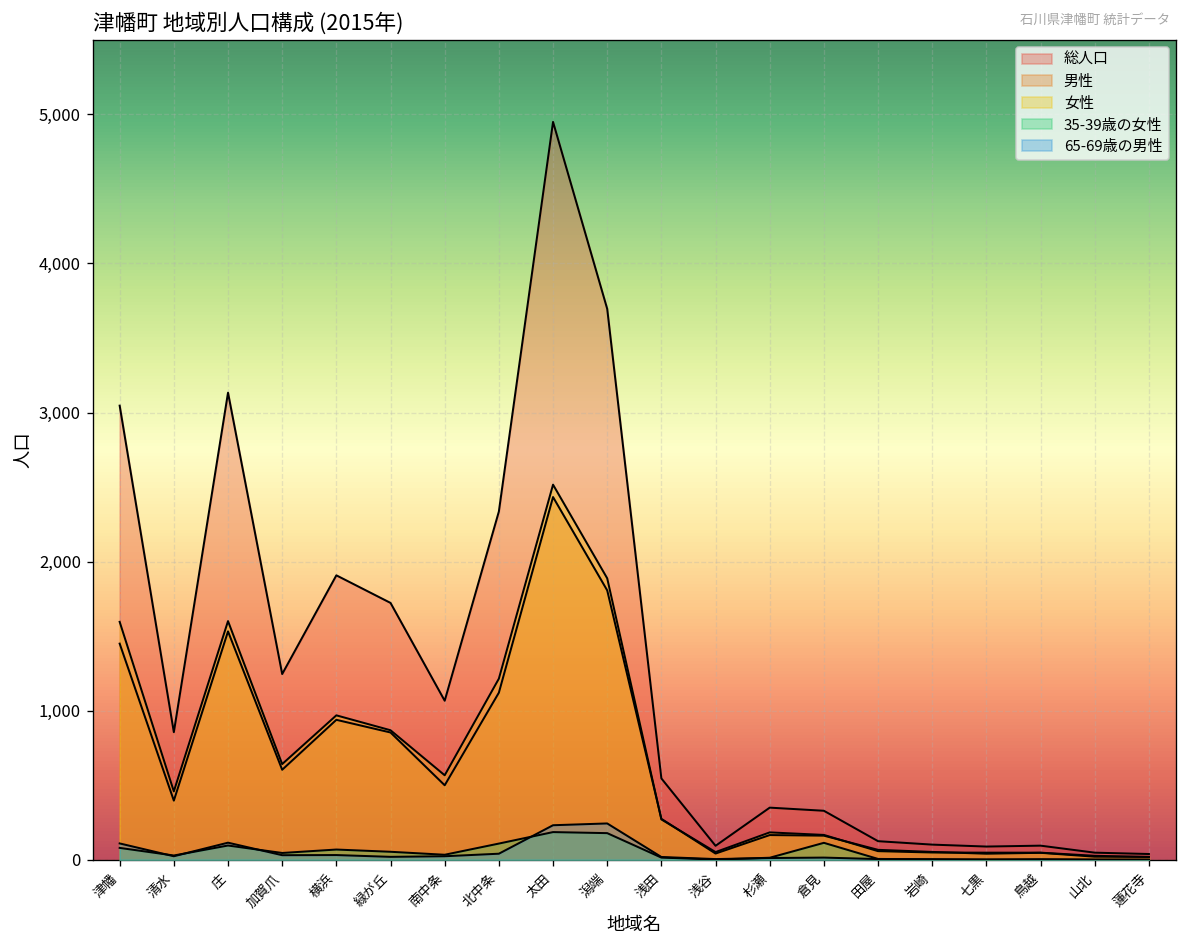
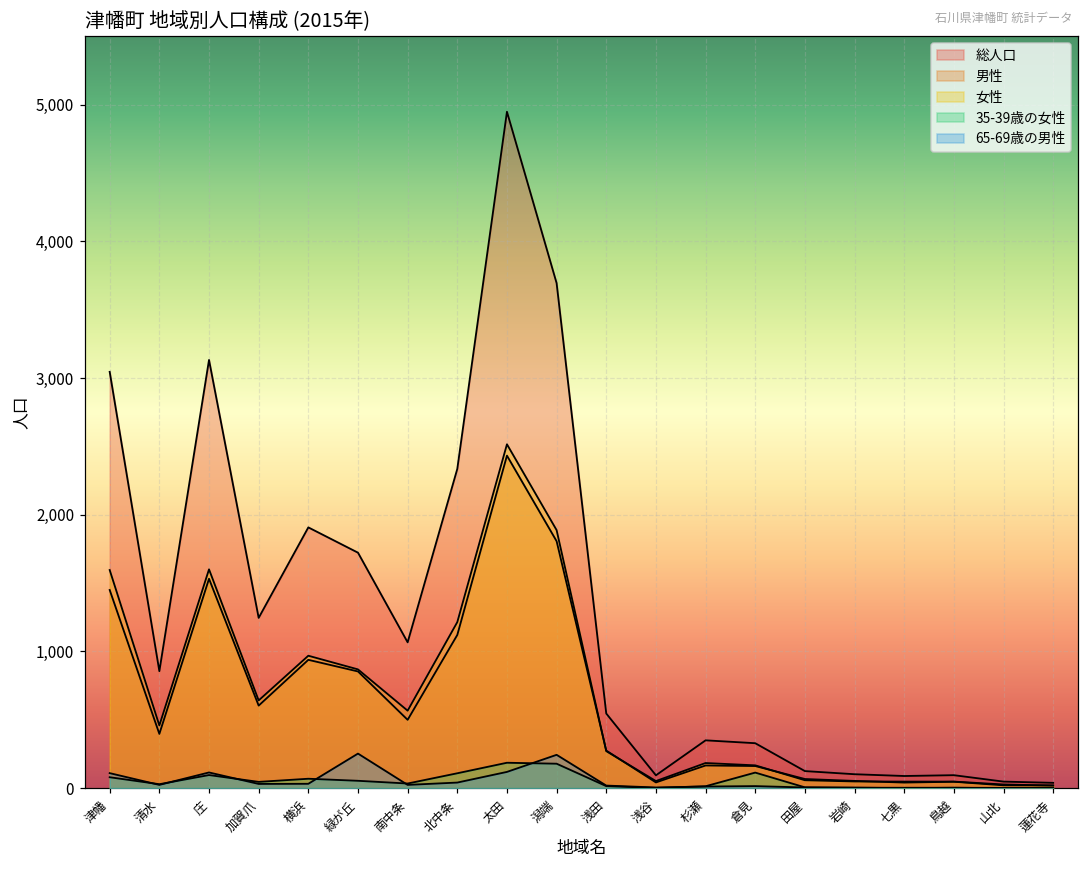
65-69歳の男性, 緑が丘: 20 -> 250
65-69歳の男性, 太田: 230 -> 120
